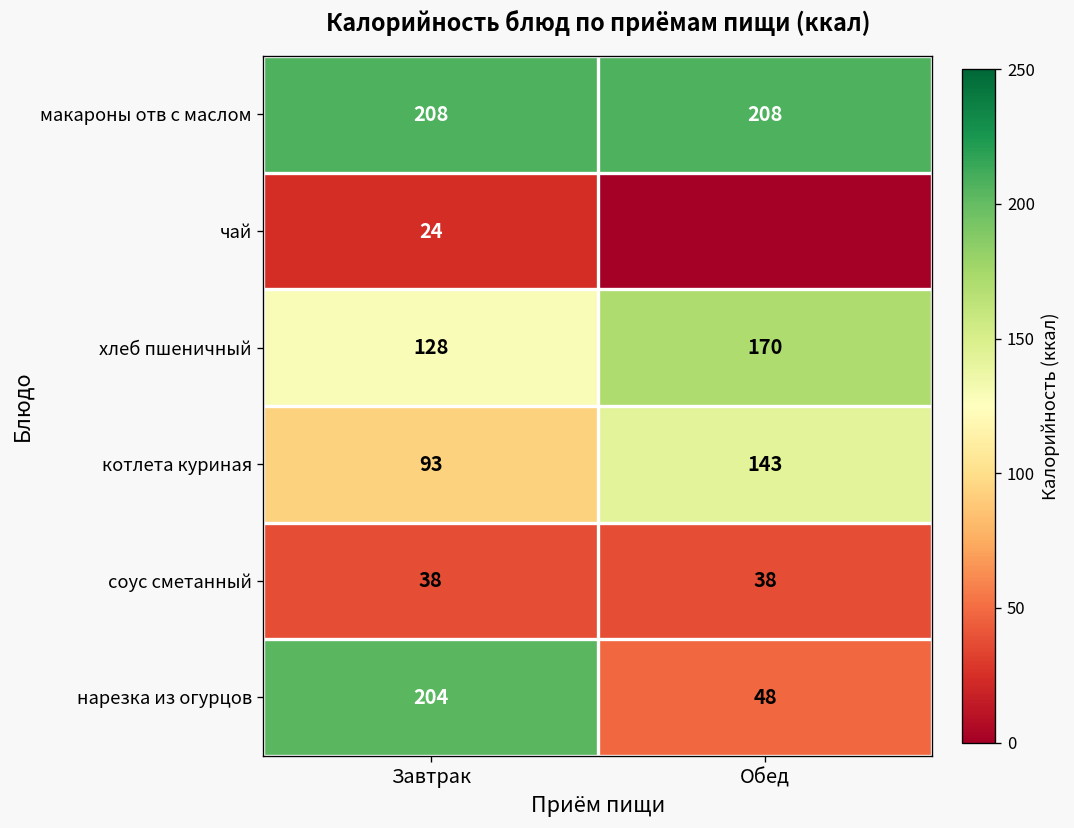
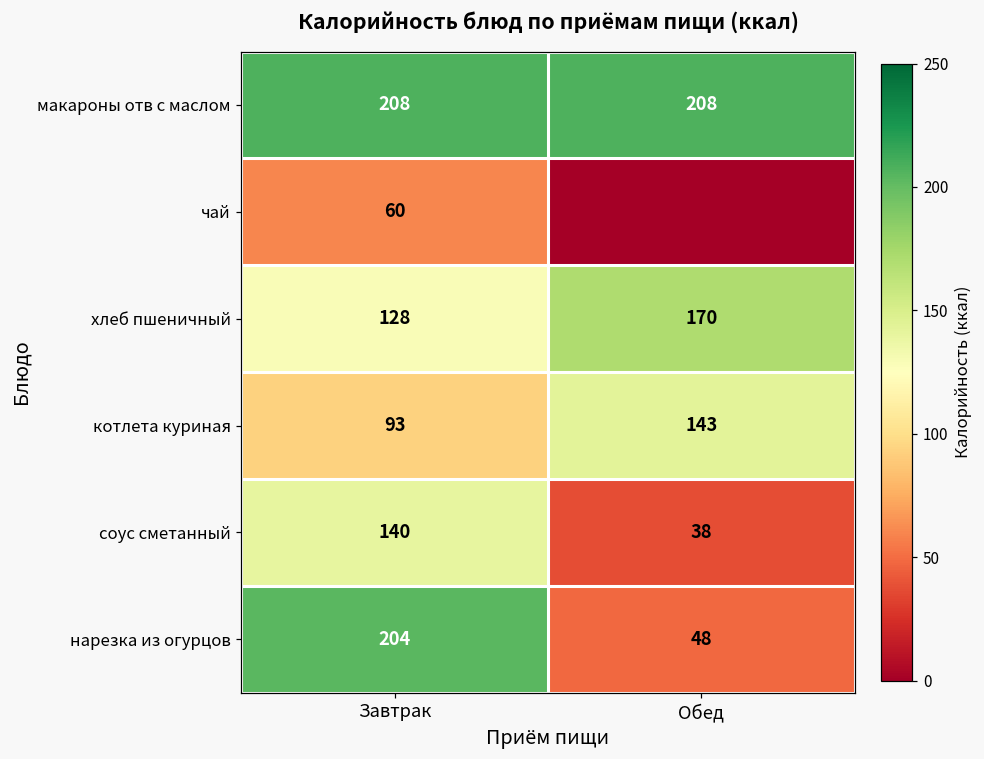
чай, Завтрак: 24 -> 60
соус сметанный, Завтрак: 38 -> 140
